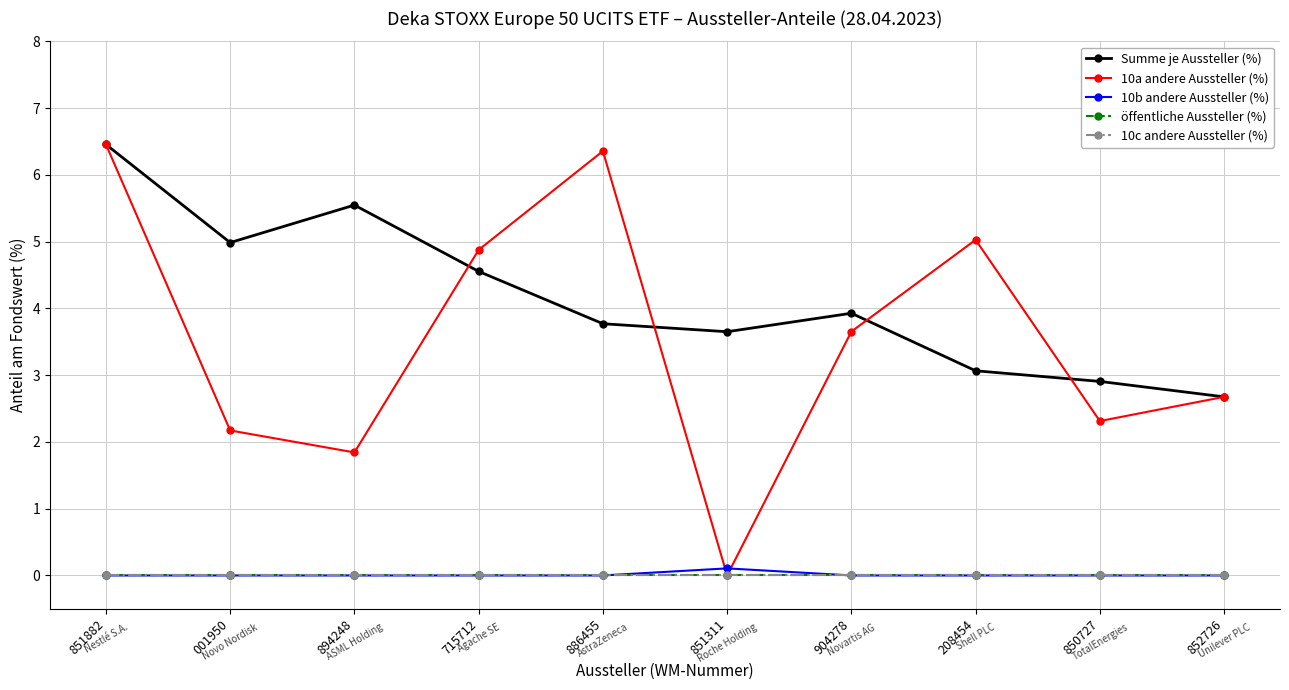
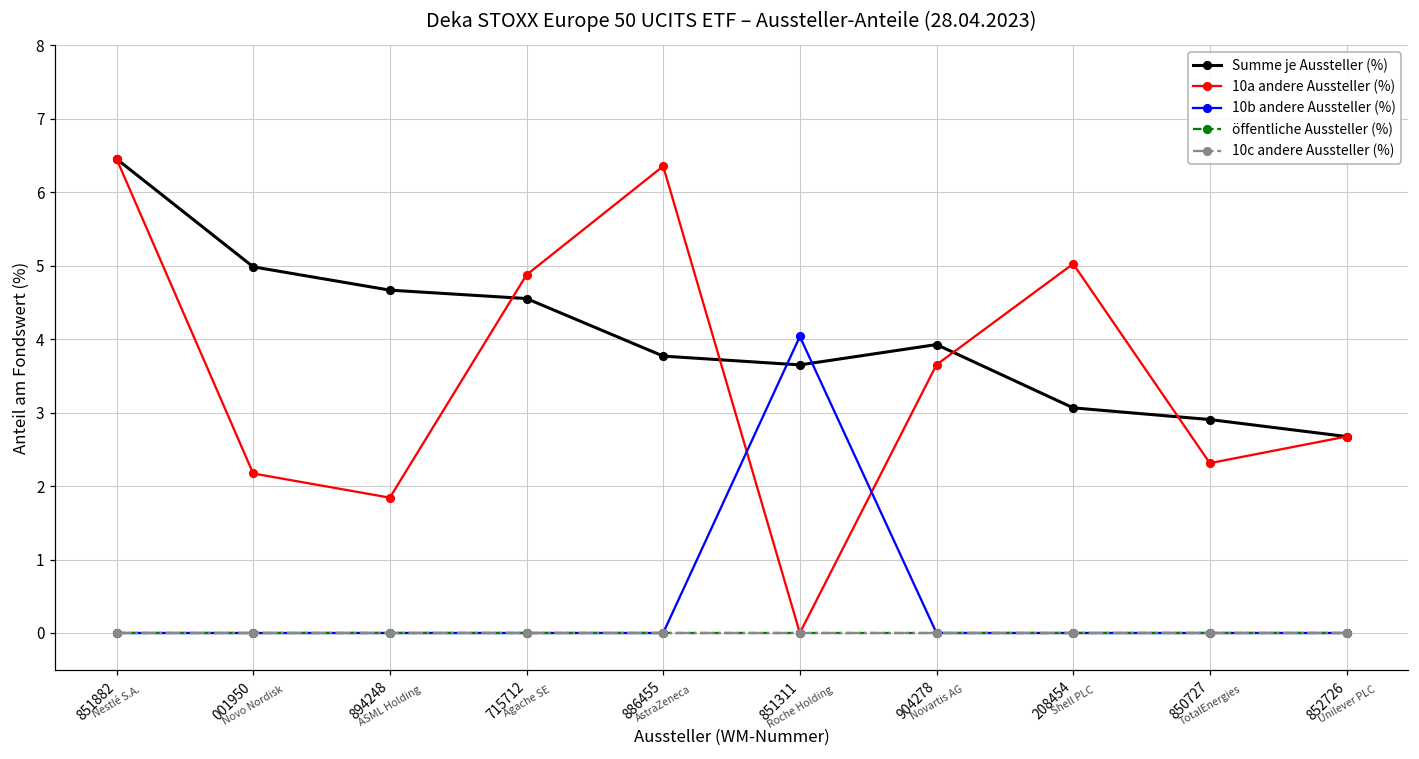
Summe je Aussteller (%), 894248: 5.5 -> 4.7
10b andere Aussteller (%), 851311: 0.1 -> 4.0
